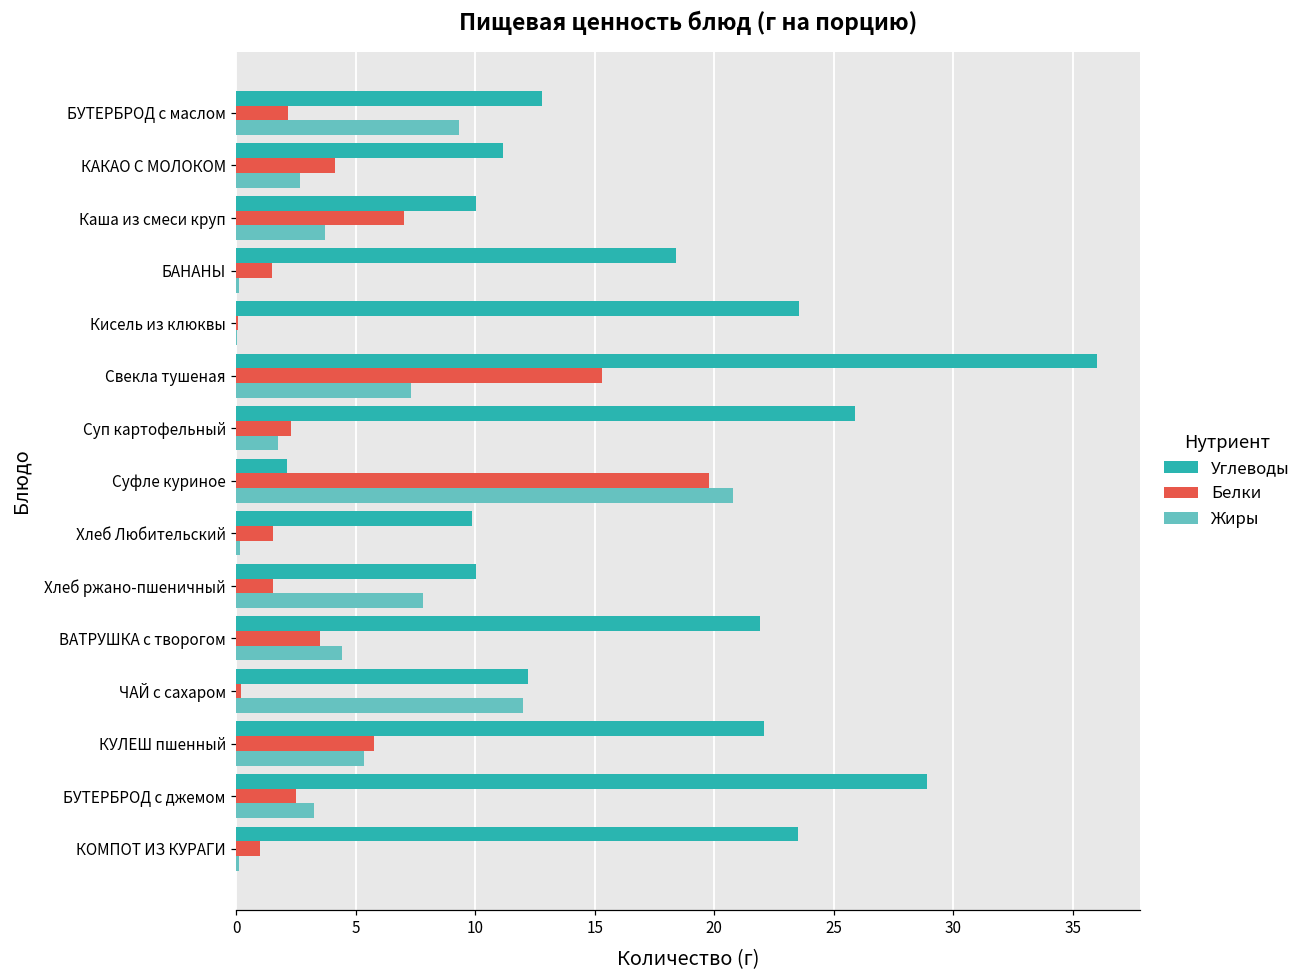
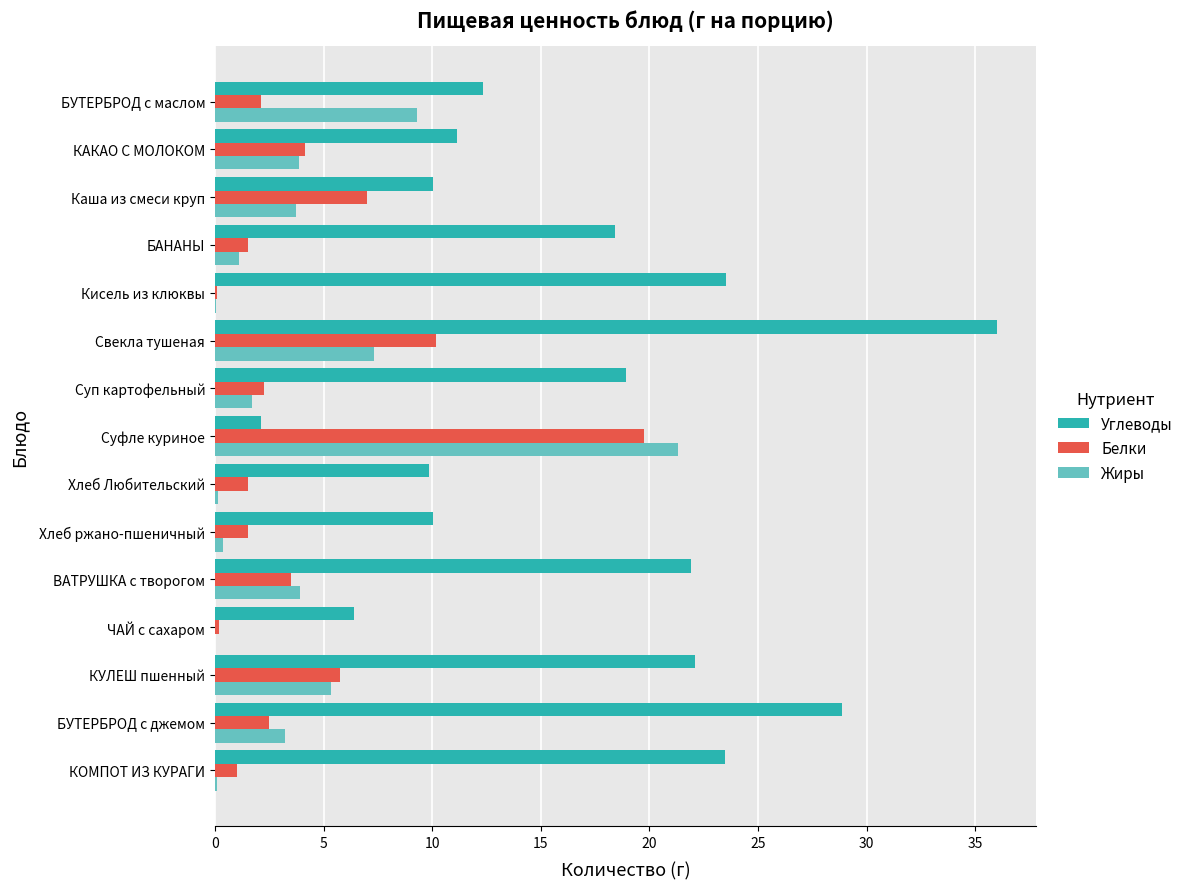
Углеводы, БУТЕРБРОД с маслом: 12.8 -> 12.3
Жиры, КАКАО С МОЛОКОМ: 2.7 -> 3.9
Жиры, БАНАНЫ: 0.1 -> 1.1
Белки, Свекла тушеная: 15.3 -> 10.2
Углеводы, Суп картофельный: 25.9 -> 18.9
Жиры, Суфле куриное: 20.8 -> 21.3
Жиры, Хлеб ржано-пшеничный: 7.8 -> 0.4
Жиры, ВАТРУШКА с творогом: 4.4 -> 3.9
Углеводы, ЧАЙ с сахаром: 12.2 -> 6.4
Жиры, ЧАЙ с сахаром: 12 -> 0
